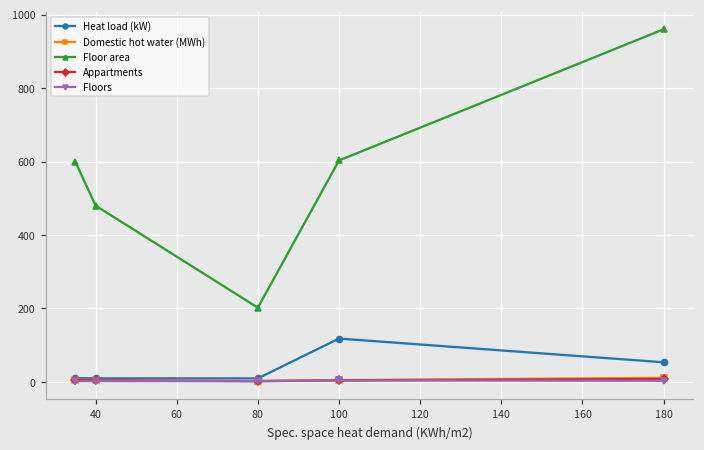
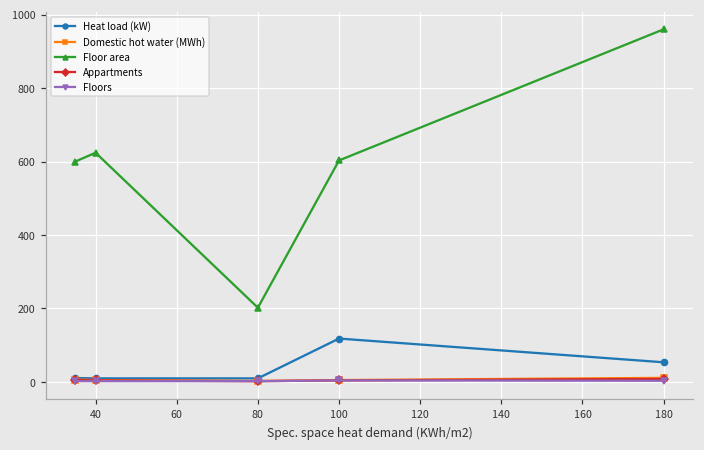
Floor area, 40: 480 -> 620
